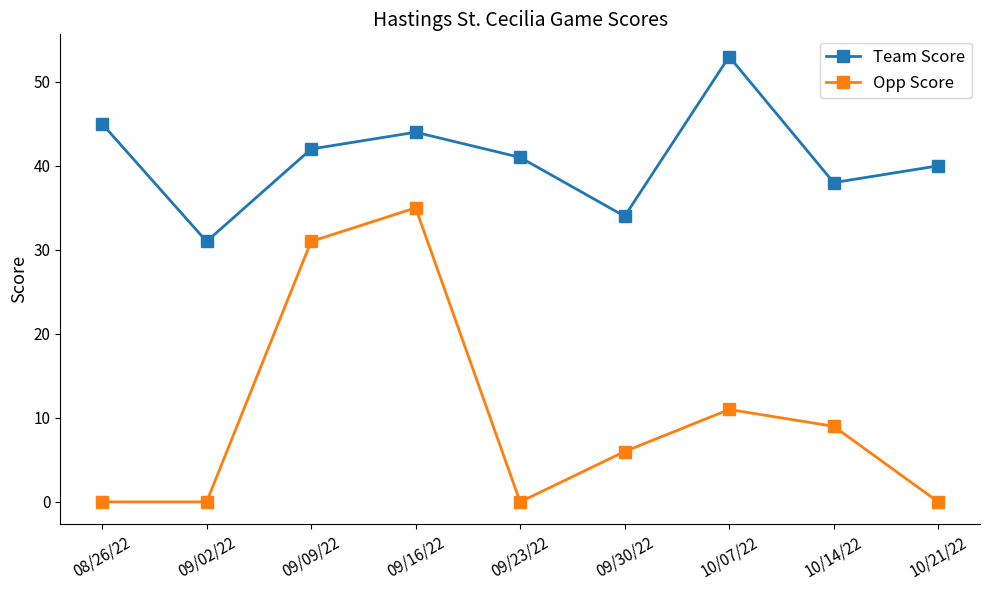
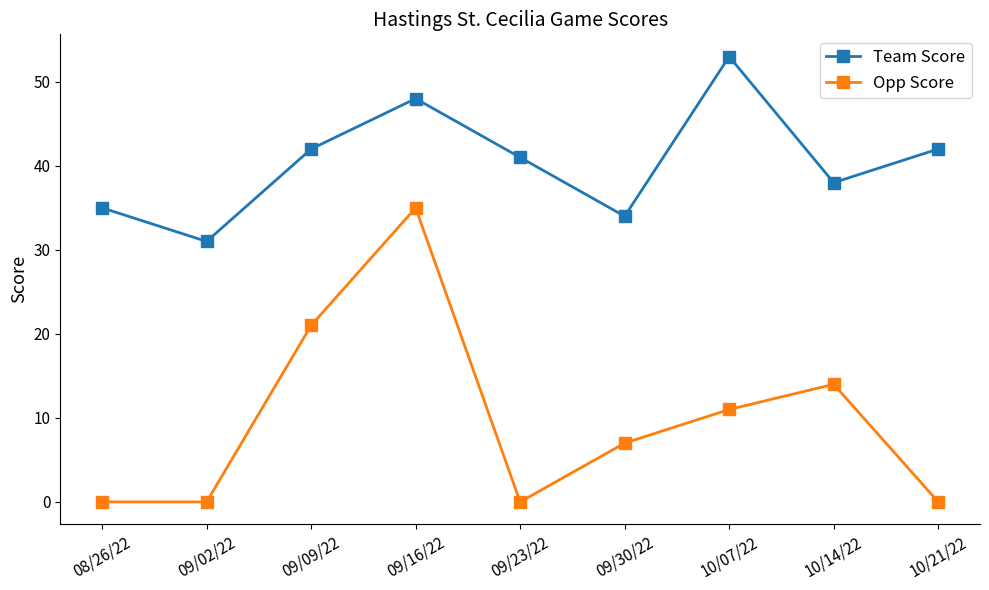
Team Score, 08/26/22: 45 -> 35
Opp Score, 09/09/22: 31 -> 21
Team Score, 09/16/22: 44 -> 48
Opp Score, 09/30/22: 6 -> 7
Opp Score, 10/14/22: 9 -> 14
Team Score, 10/21/22: 40 -> 42
